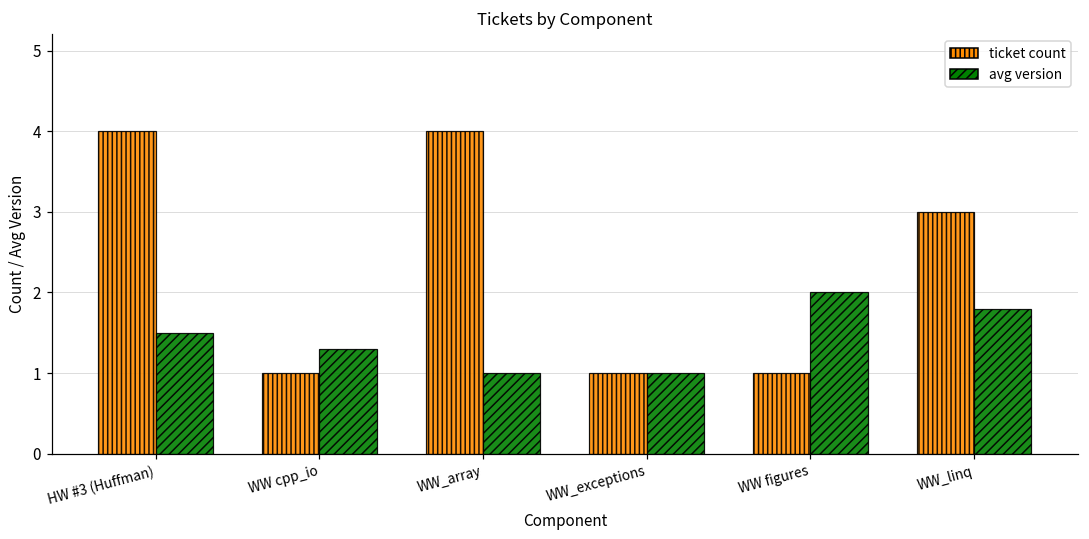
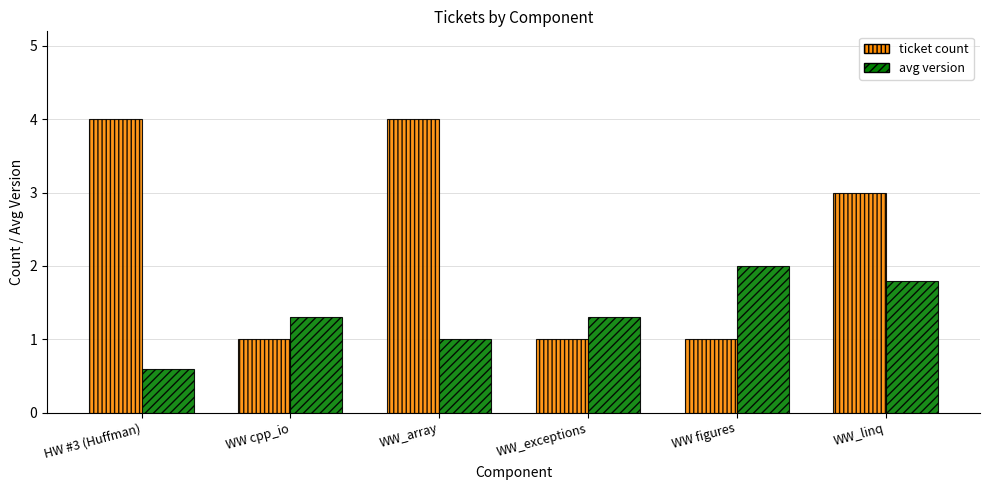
avg version, HW #3 (Huffman): 1.5 -> 0.6
avg version, WW_exceptions: 1.0 -> 1.3
